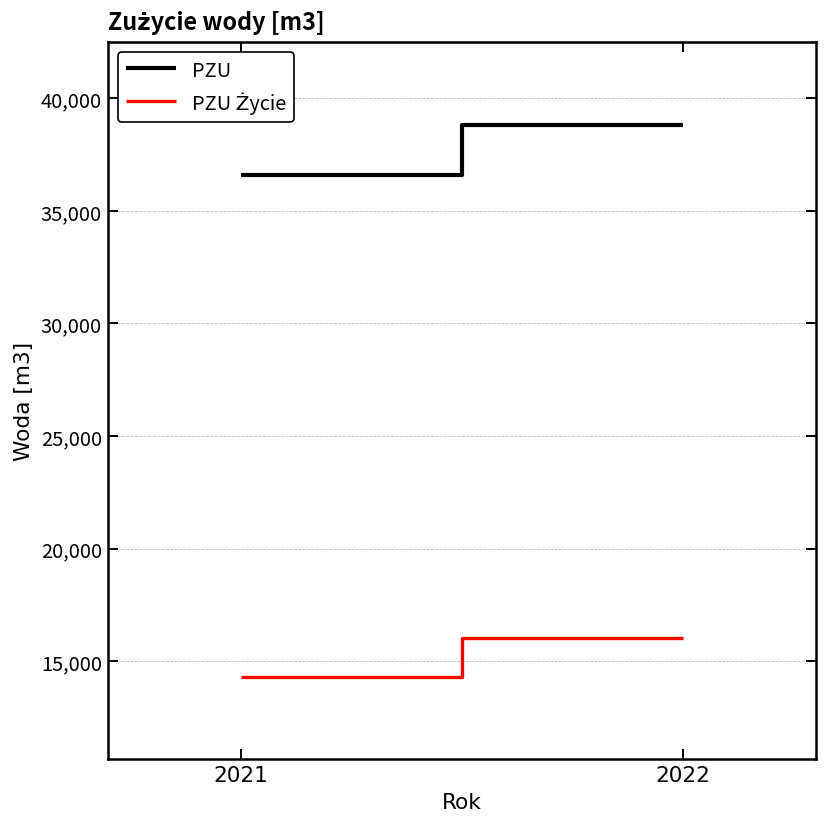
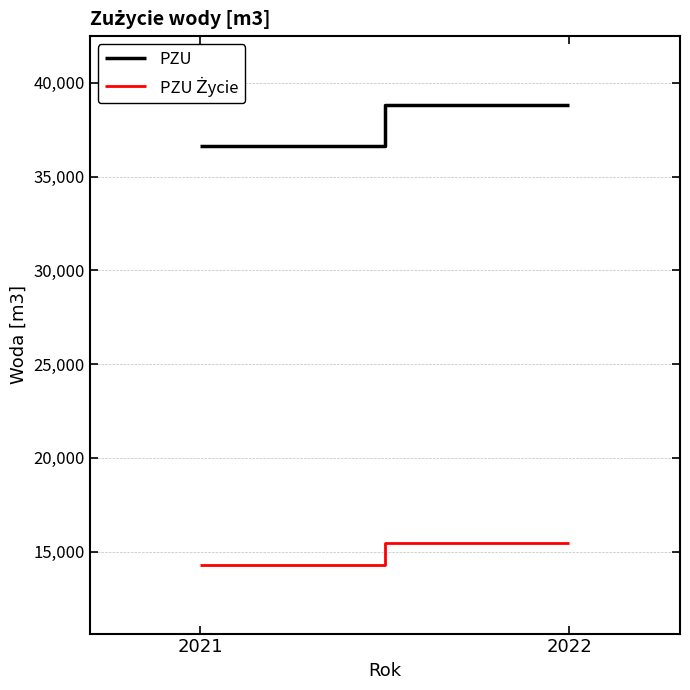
PZU Życie, 2022: 16,000 -> 15,500
